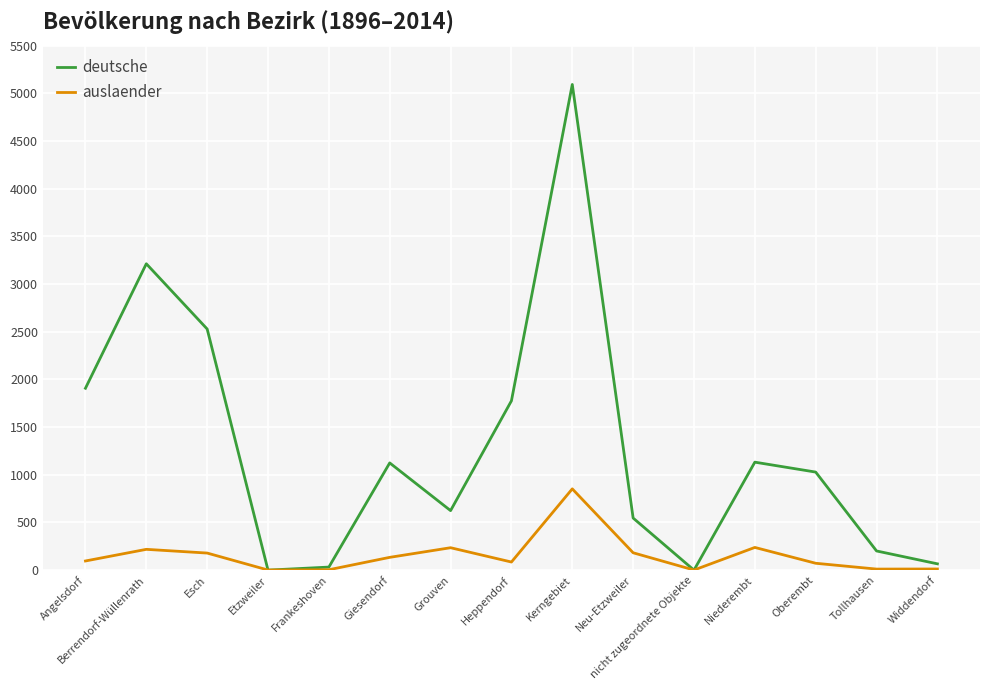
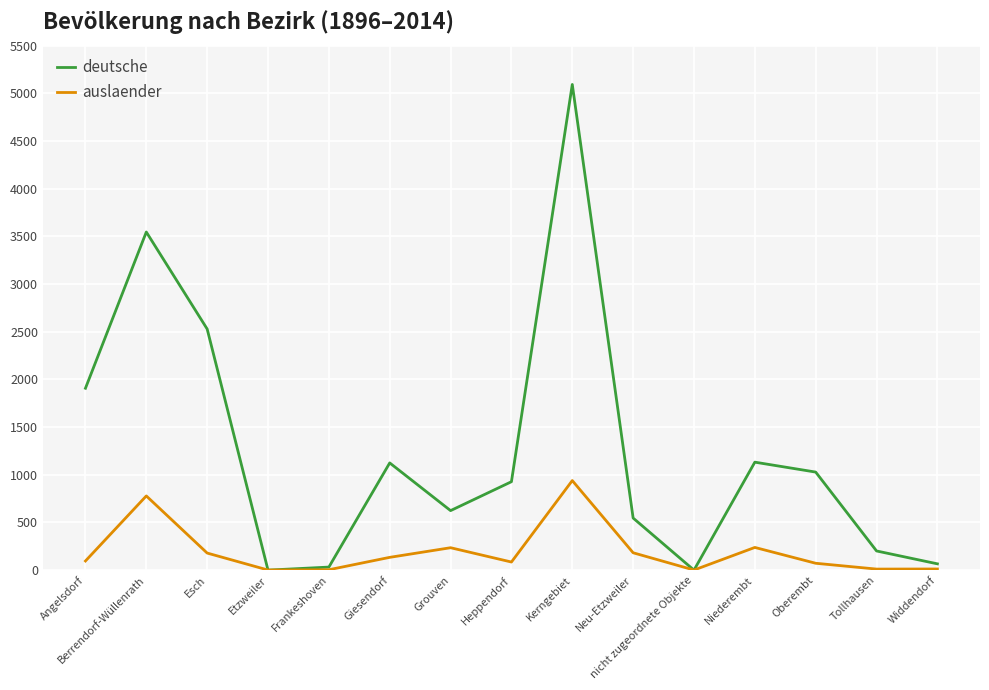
deutsche, Berrendorf-Wüllenrath: 3200 -> 3500
auslaender, Berrendorf-Wüllenrath: 200 -> 800
deutsche, Heppendorf: 1800 -> 900
auslaender, Kerngebiet: 850 -> 940
